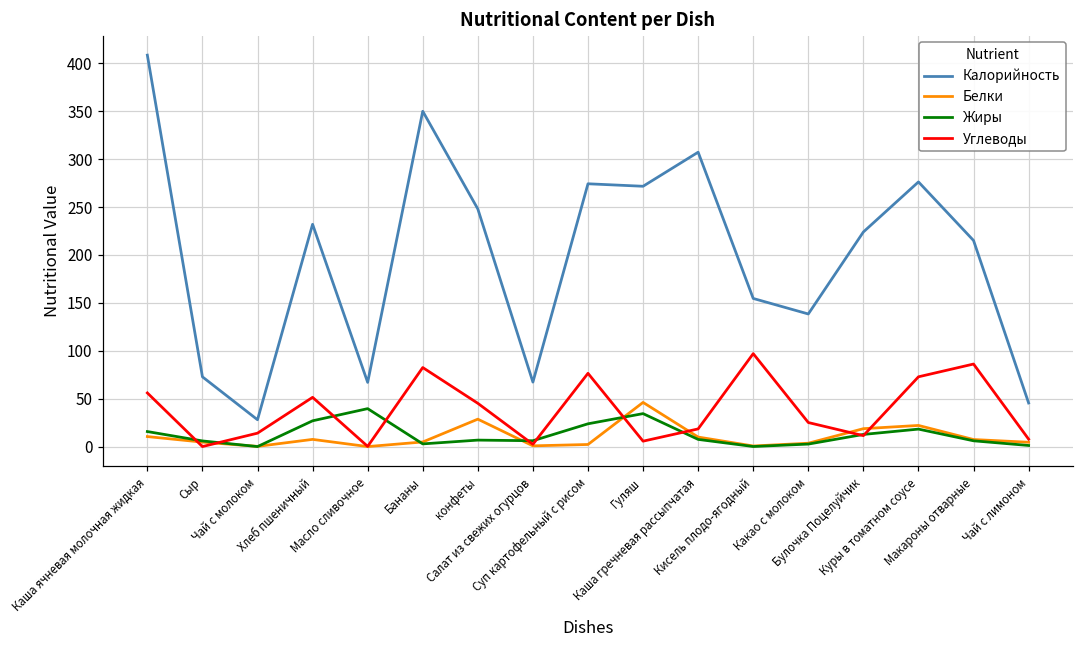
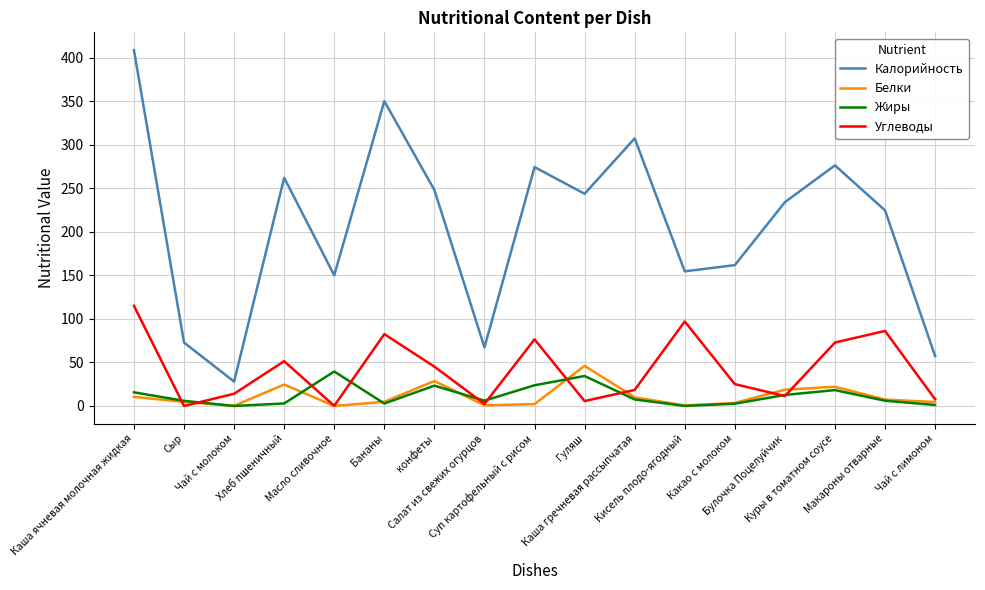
Углеводы, Каша ячневая молочная жидкая: 60 -> 120
Калорийность, Хлеб пшеничный: 230 -> 260
Белки, Хлеб пшеничный: 10 -> 20
Жиры, Хлеб пшеничный: 30 -> 0
Калорийность, Масло сливочное: 70 -> 150
Жиры, конфеты: 10 -> 20
Калорийность, Гуляш: 270 -> 240
Калорийность, Какао с молоком: 140 -> 160
Калорийность, Булочка Поцелуйчик: 220 -> 230
Калорийность, Макароны отварные: 215 -> 225
Калорийность, Чай с лимоном: 50 -> 60
